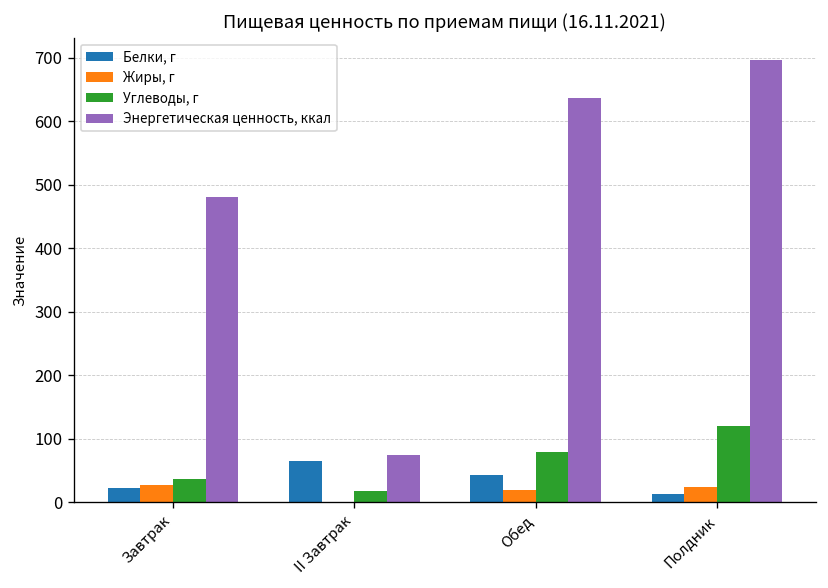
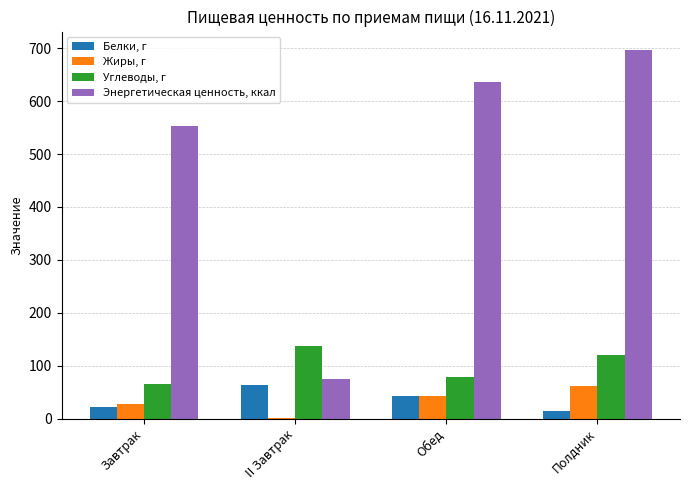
Углеводы, г, Завтрак: 40 -> 60
Энергетическая ценность, ккал, Завтрак: 480 -> 550
Углеводы, г, II Завтрак: 20 -> 140
Жиры, г, Обед: 20 -> 40
Жиры, г, Полдник: 20 -> 60
